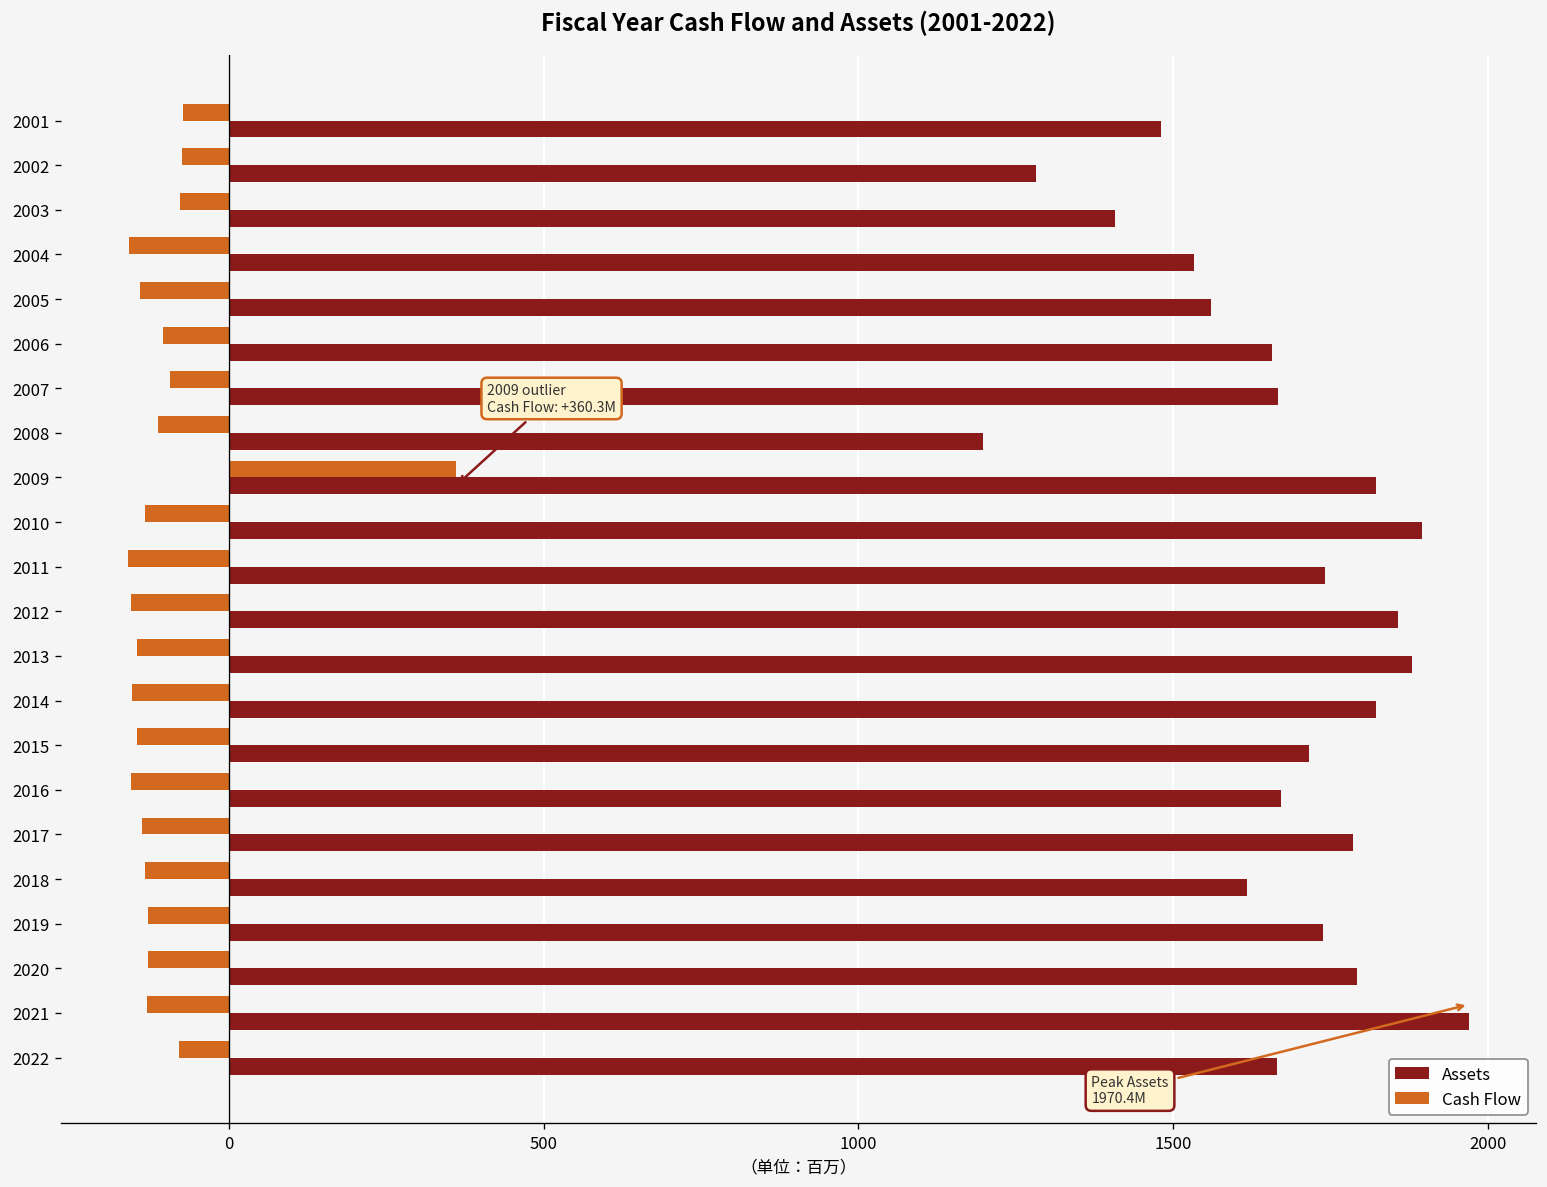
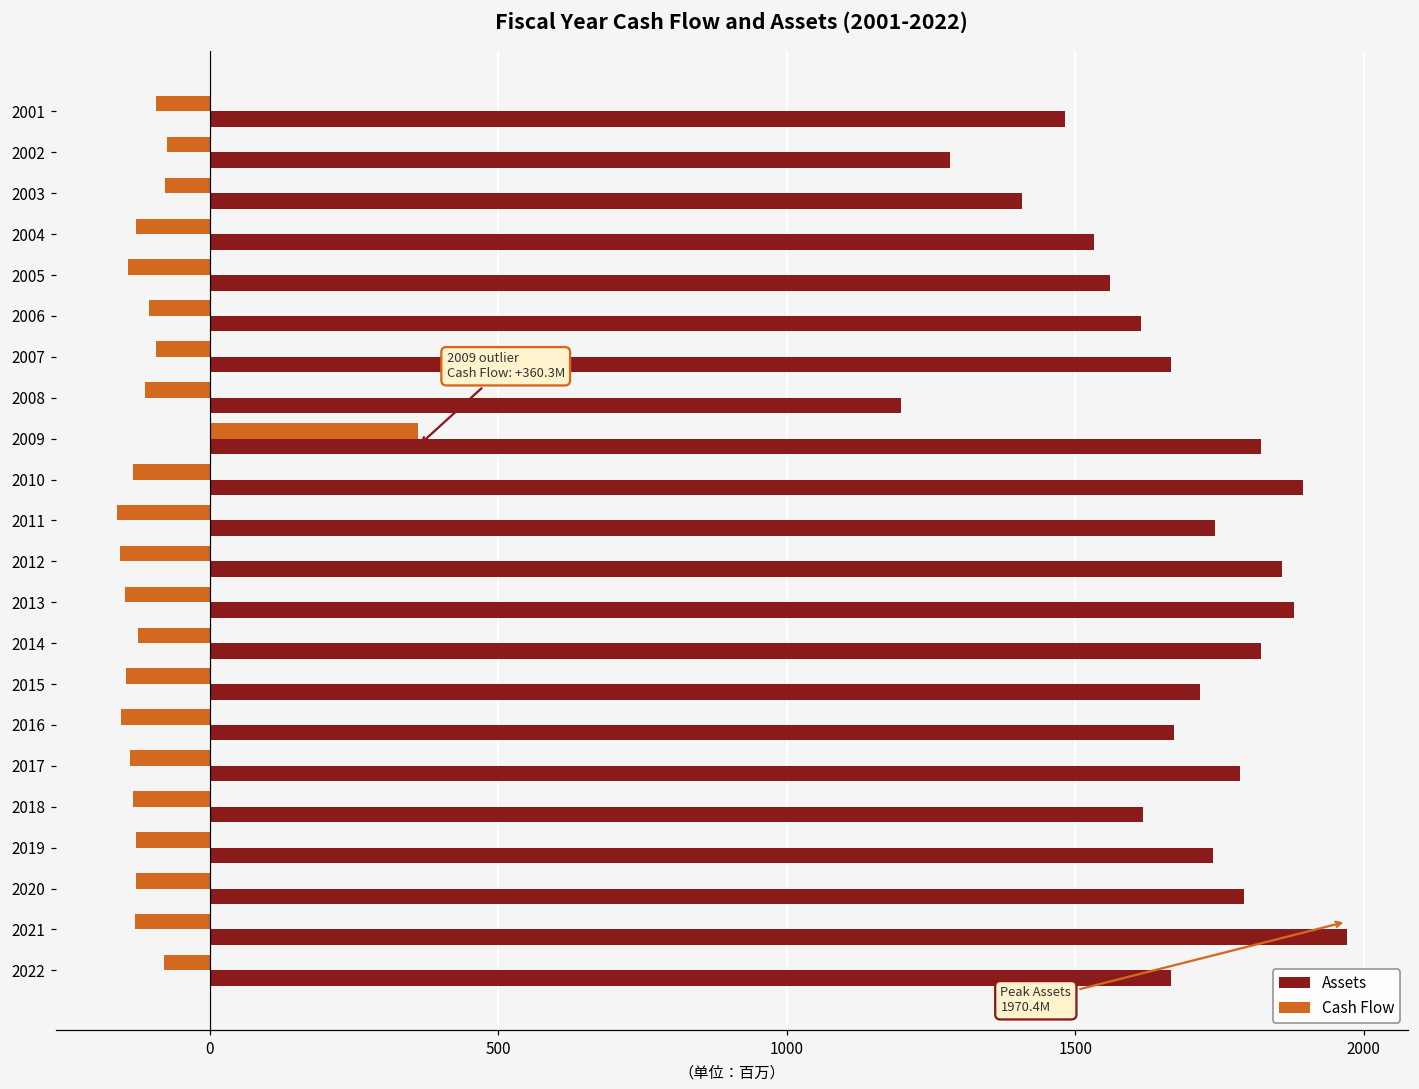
Cash Flow, 2001: -70 -> -90
Cash Flow, 2004: -160 -> -130
Assets, 2006: 1660 -> 1610
Cash Flow, 2014: -150 -> -120
